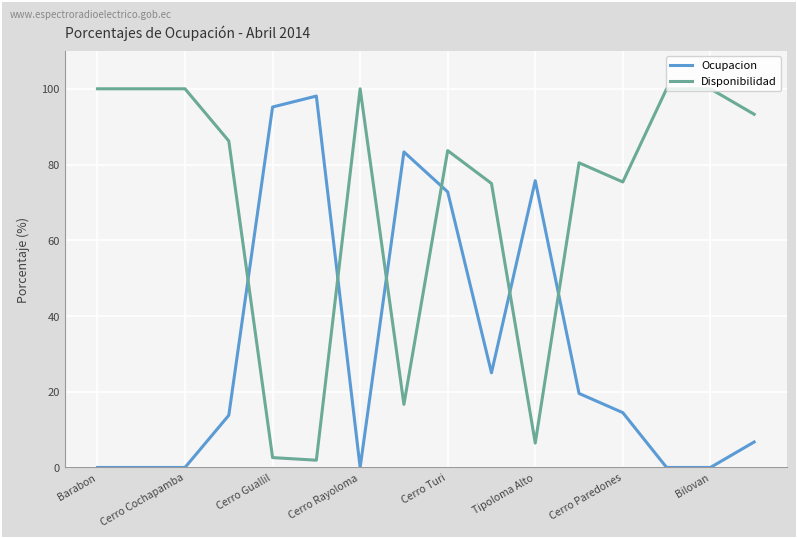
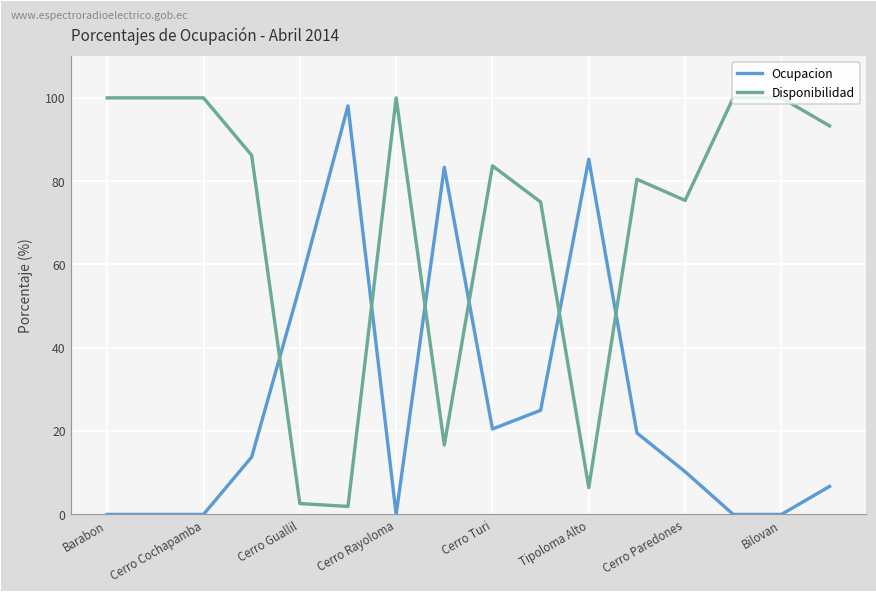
Ocupacion, Cerro Guallil: 95 -> 55
Ocupacion, Cerro Turi: 73 -> 21
Ocupacion, Tipoloma Alto: 76 -> 85
Ocupacion, Cerro Paredones: 14 -> 10
